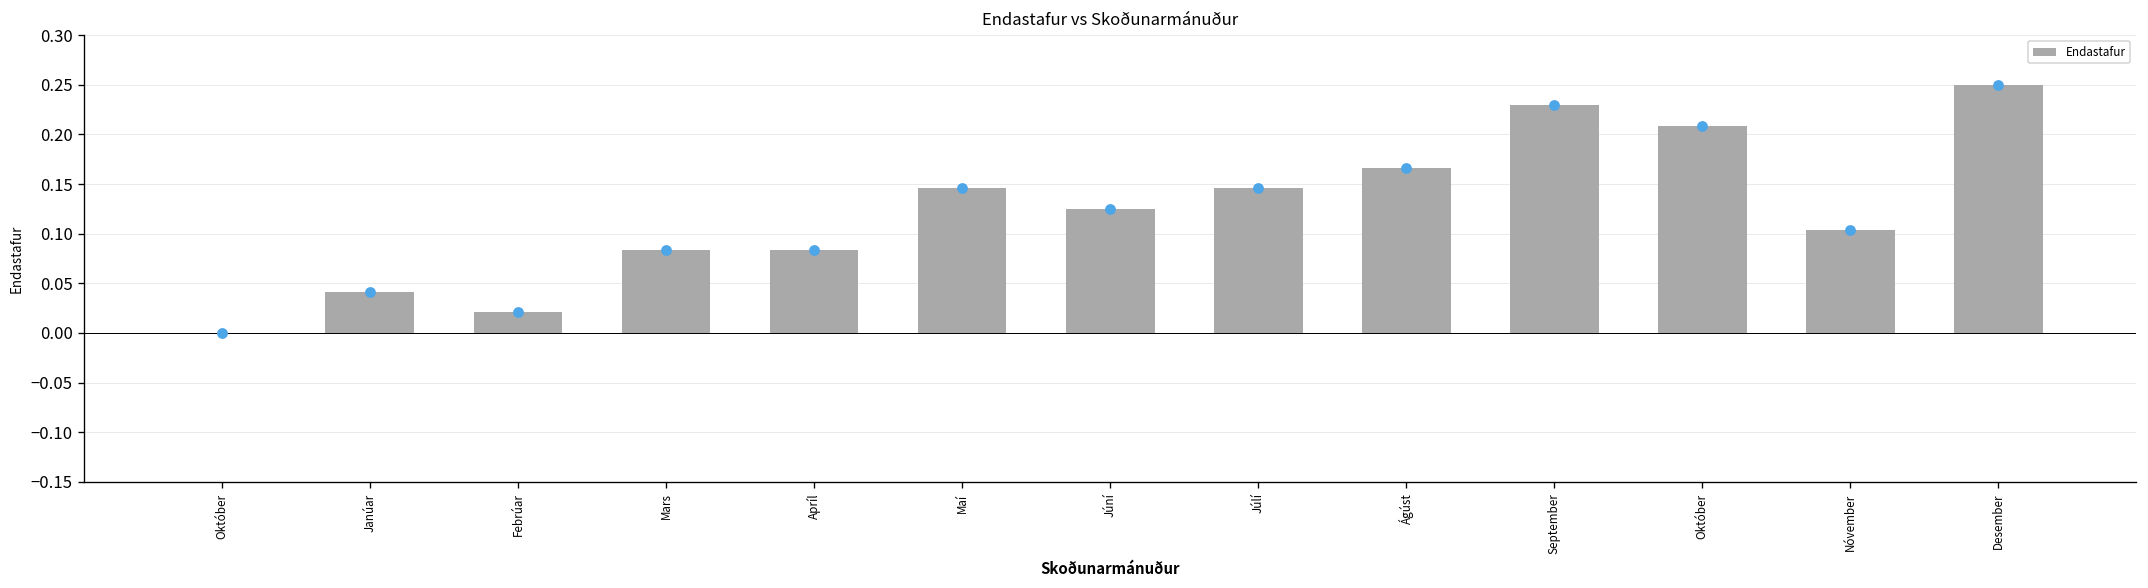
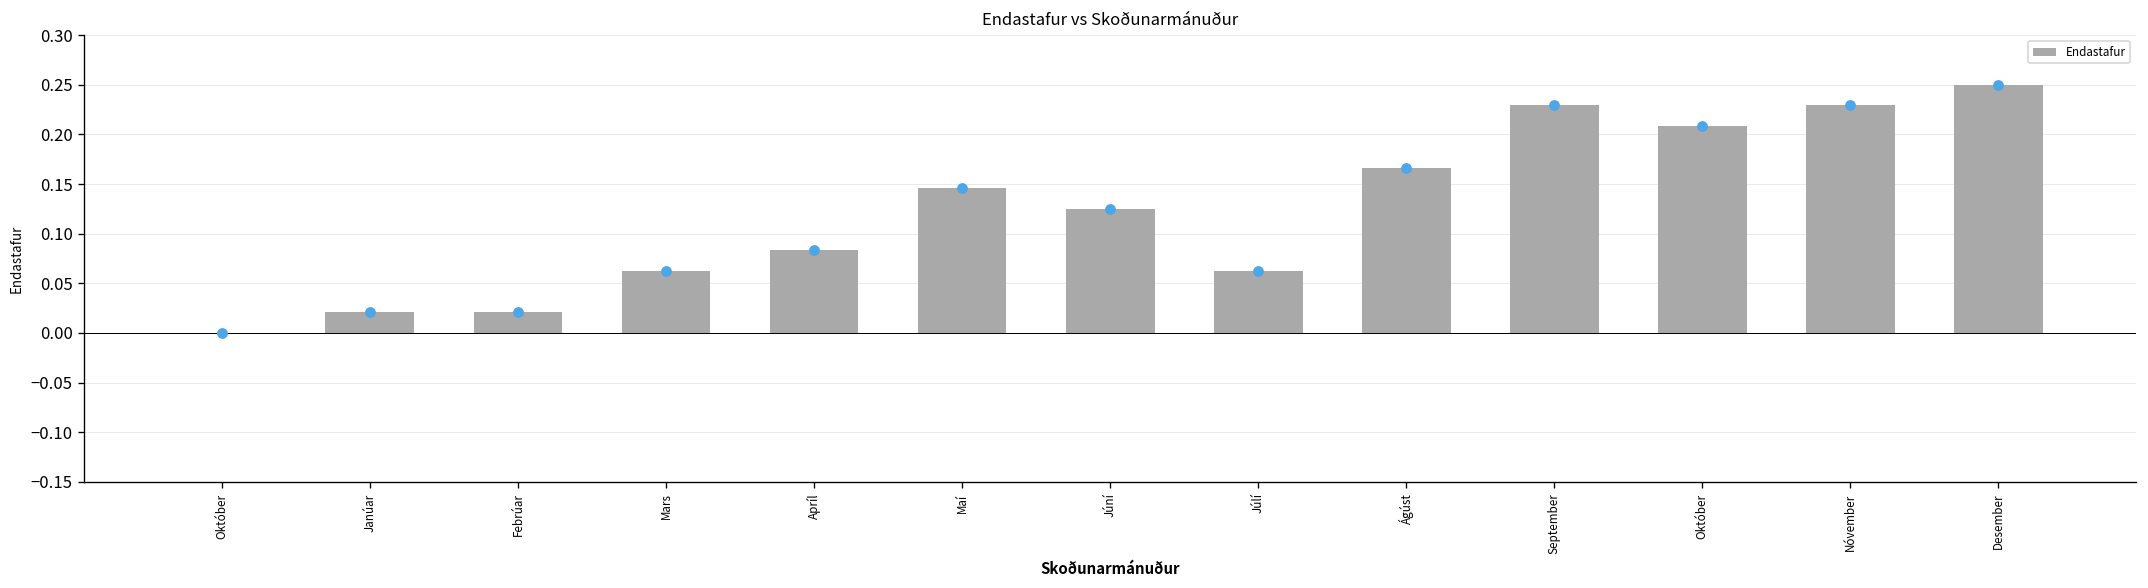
Janúar: 0.04 -> 0.02
Mars: 0.08 -> 0.06
Júlí: 0.15 -> 0.06
Nóvember: 0.10 -> 0.23
